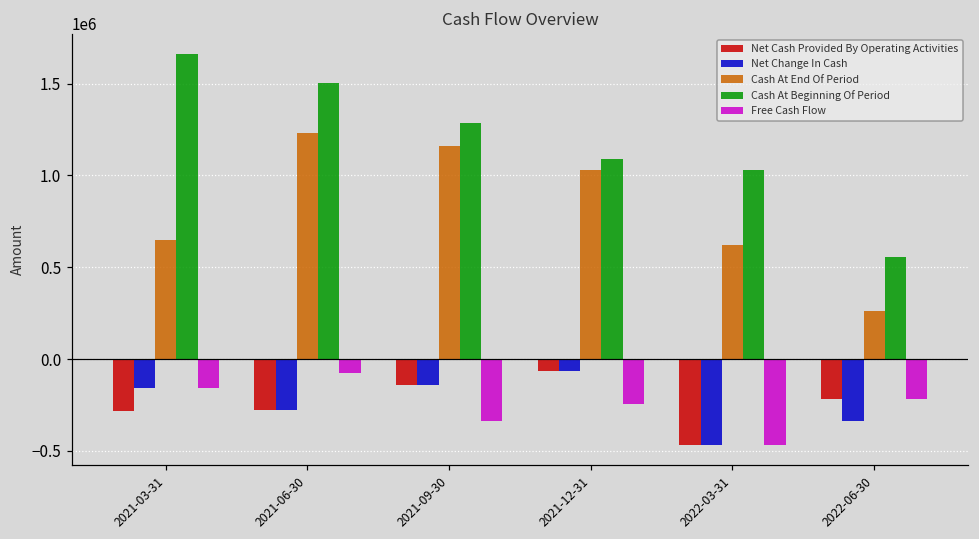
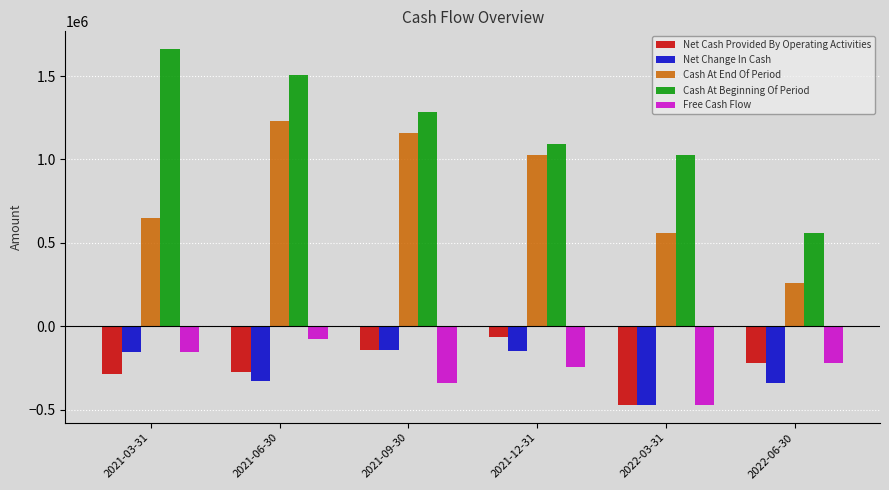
Net Change In Cash, 2021-06-30: -280000 -> -330000
Net Change In Cash, 2021-12-31: -60000 -> -150000
Cash At End Of Period, 2022-03-31: 620000 -> 560000
